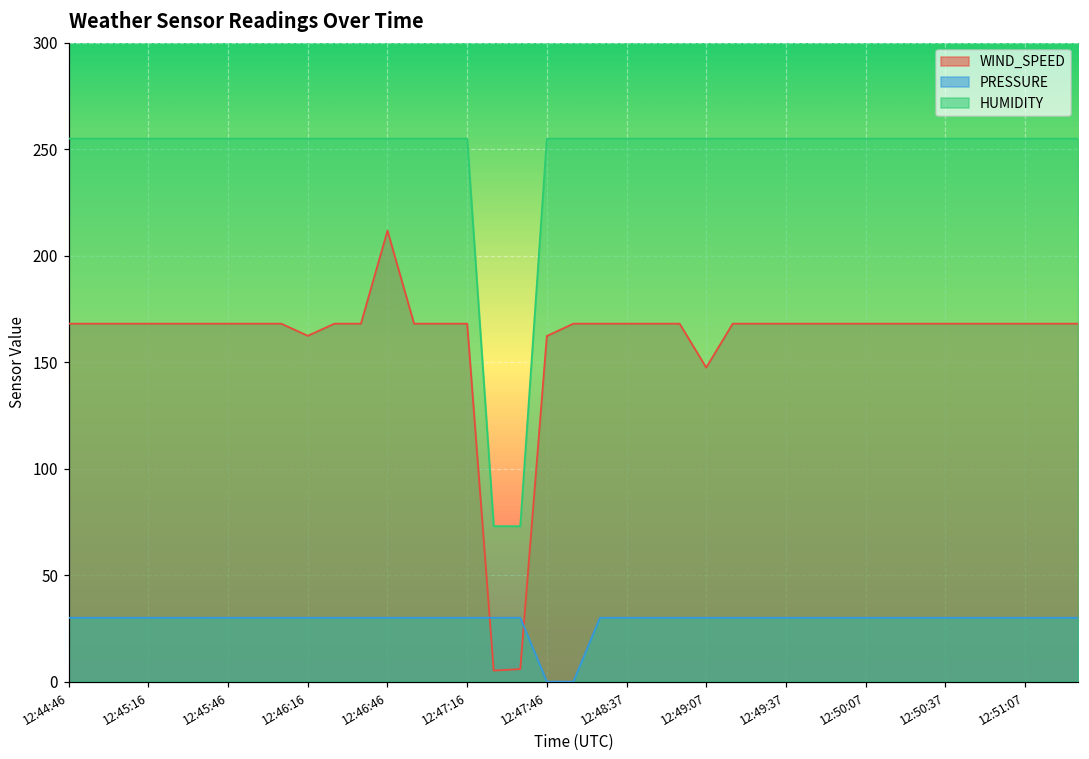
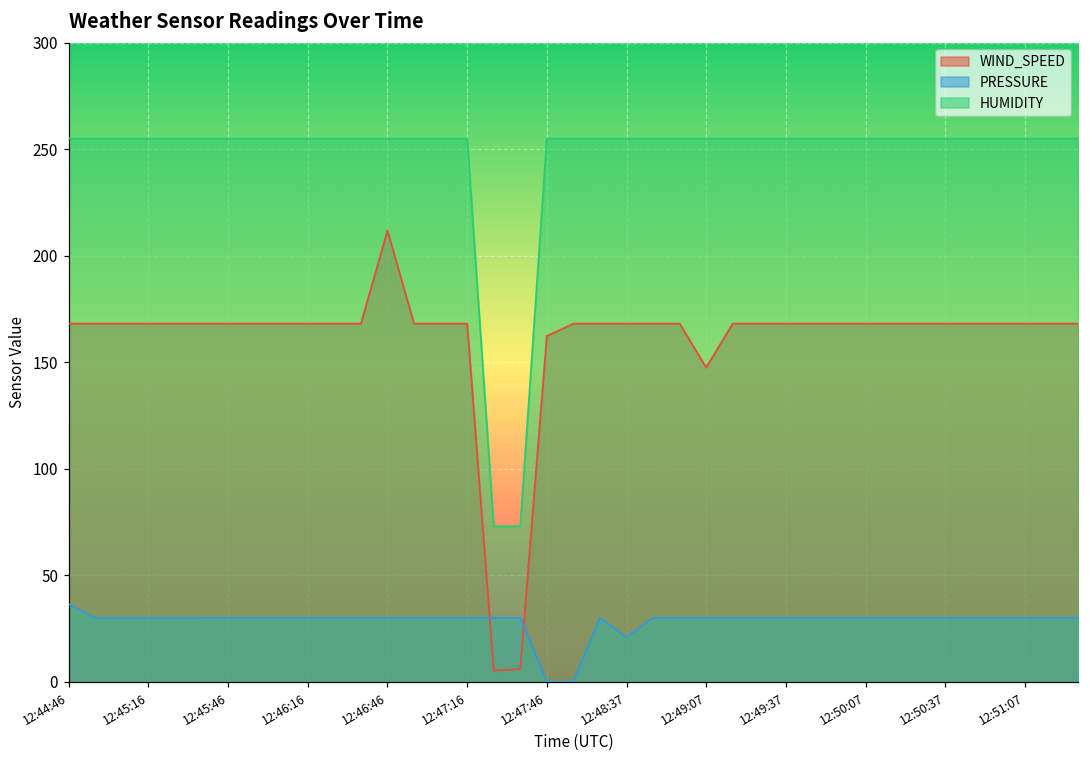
PRESSURE, 12:44:46: 30 -> 36
WIND_SPEED, 12:46:16: 162 -> 168
PRESSURE, 12:48:37: 30 -> 21
